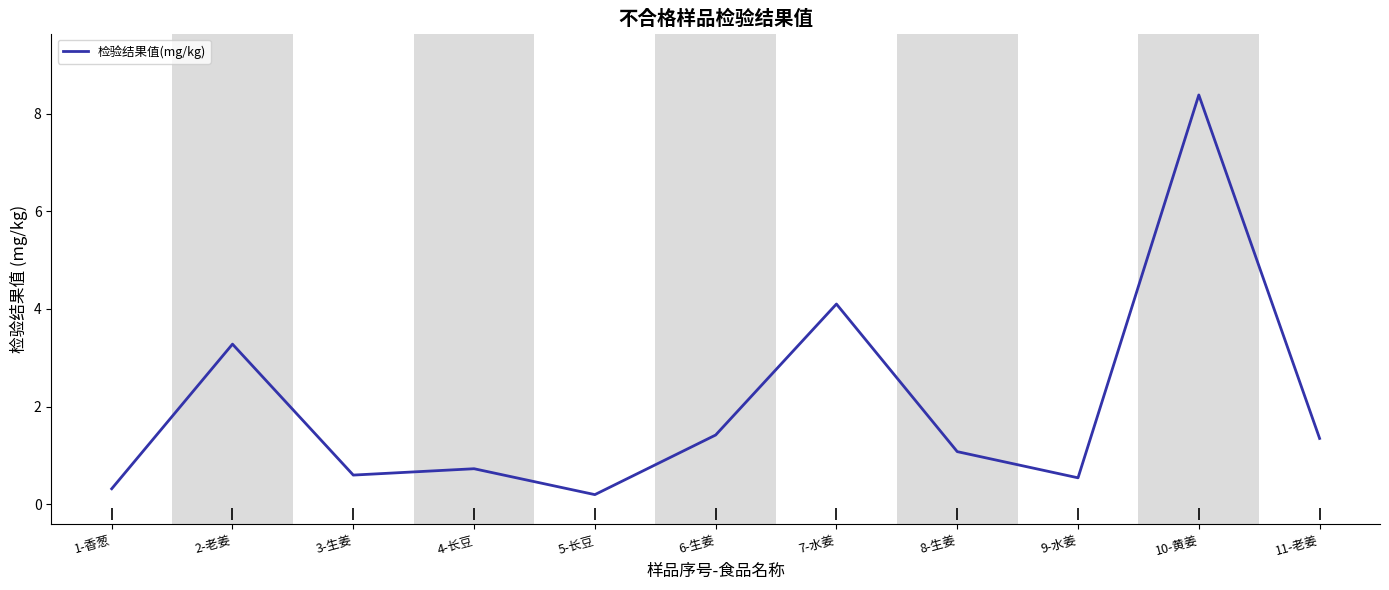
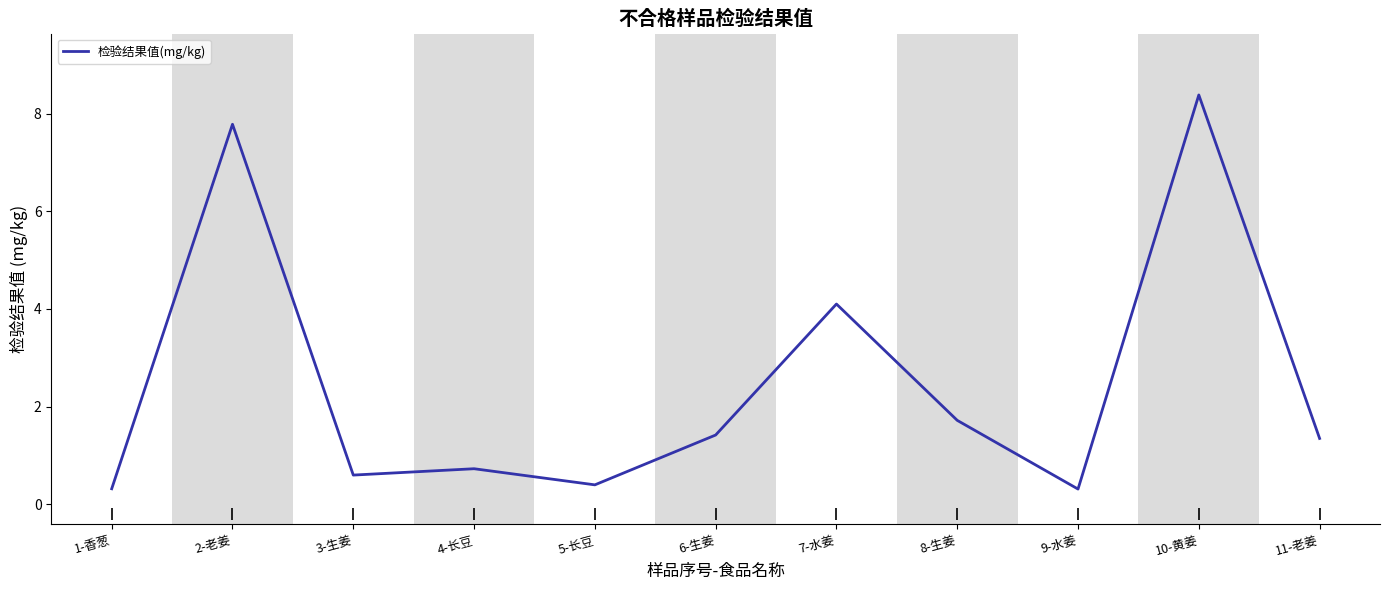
检验结果值(mg/kg), 2-老姜: 3.3 -> 7.8
检验结果值(mg/kg), 5-长豆: 0.2 -> 0.4
检验结果值(mg/kg), 8-生姜: 1.1 -> 1.7
检验结果值(mg/kg), 9-水姜: 0.5 -> 0.3
